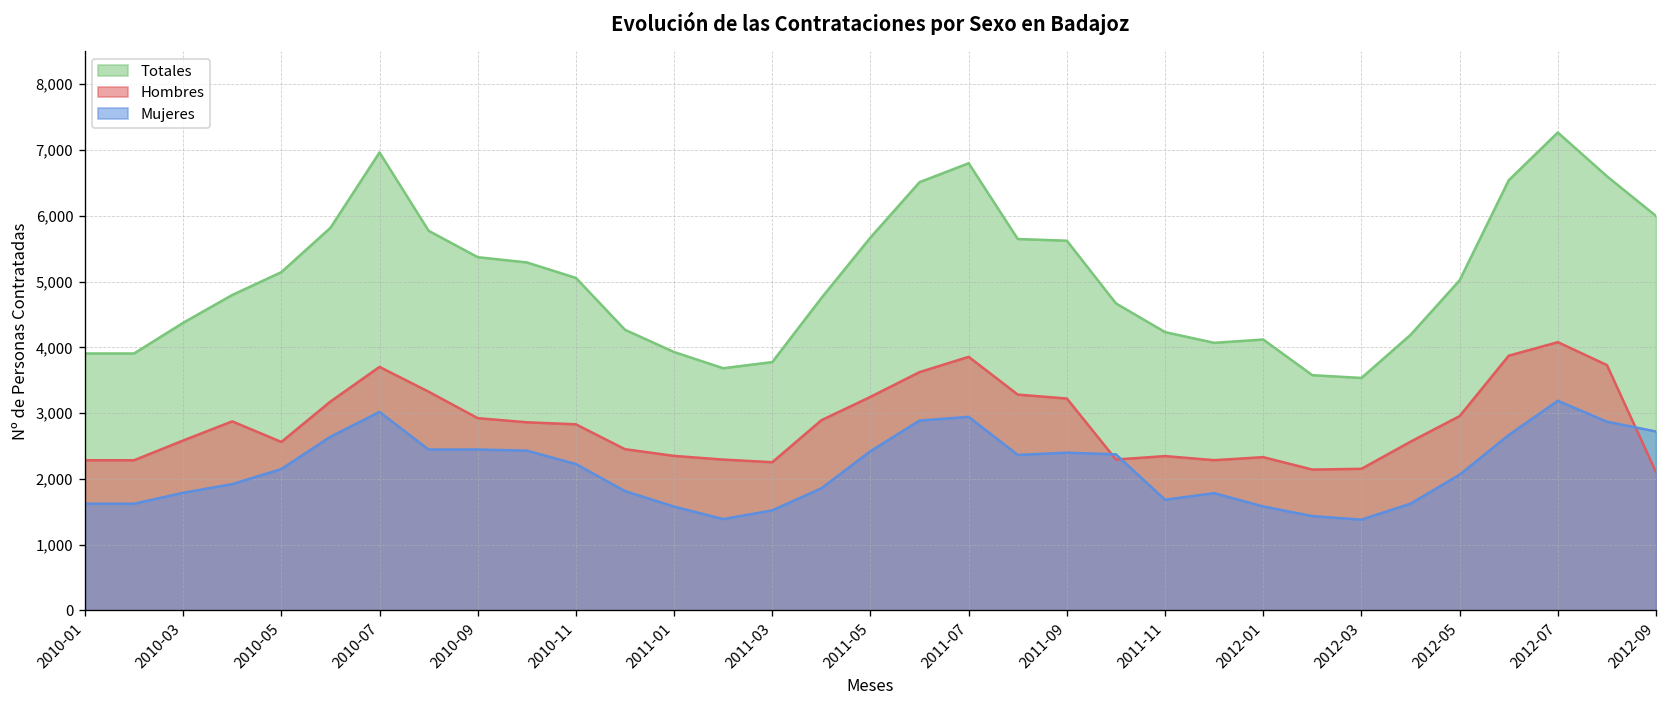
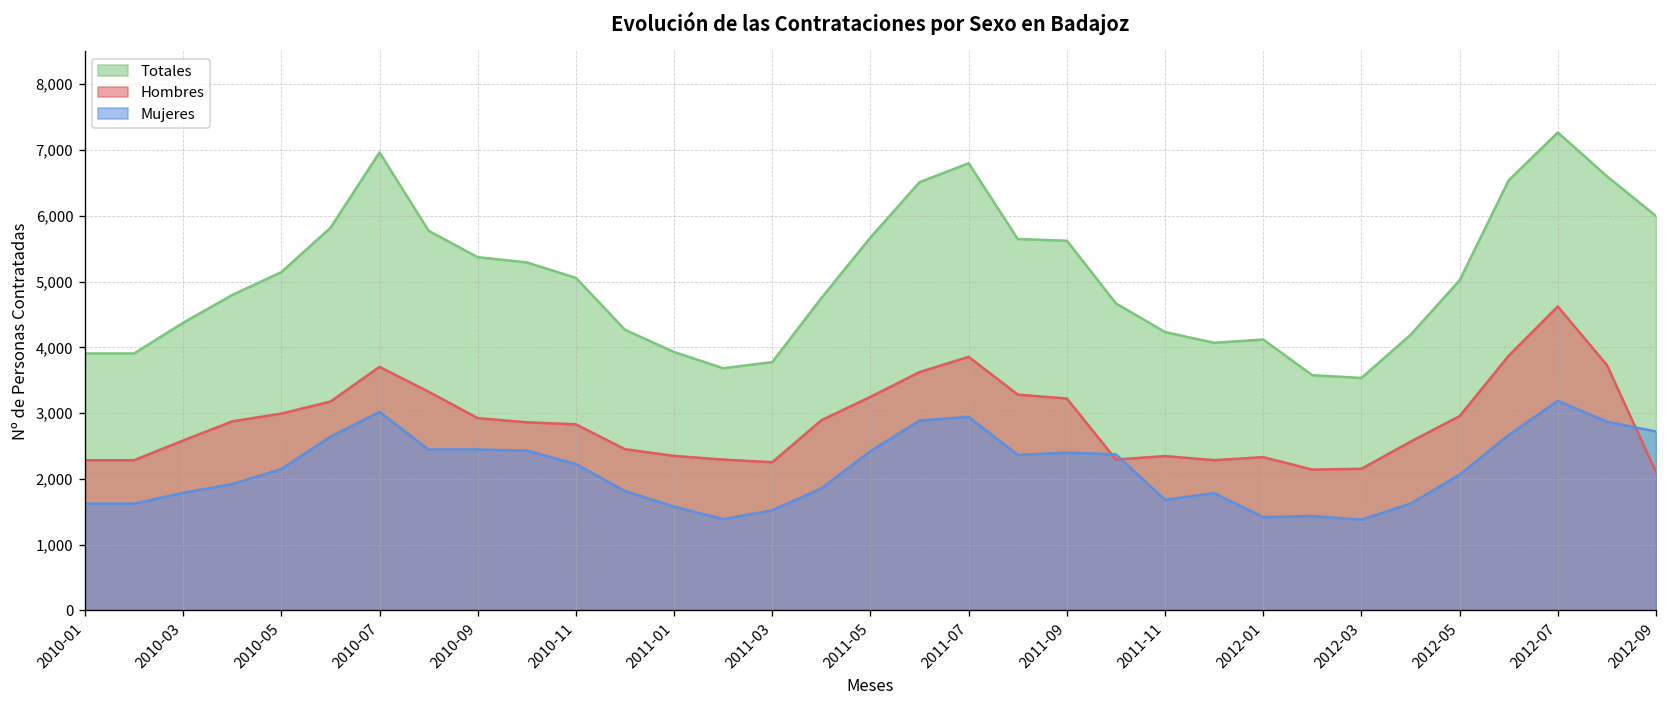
Hombres, 2010-05: 2,600 -> 3,000
Mujeres, 2012-01: 1,600 -> 1,400
Hombres, 2012-07: 4,100 -> 4,600
